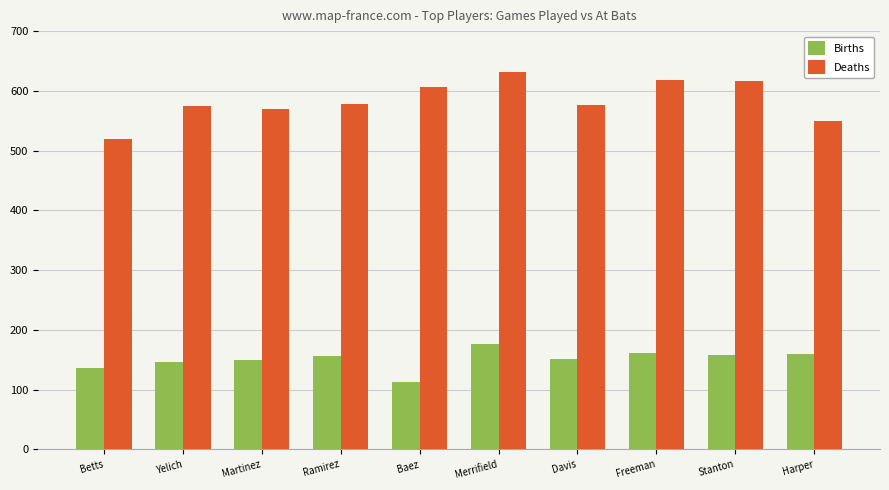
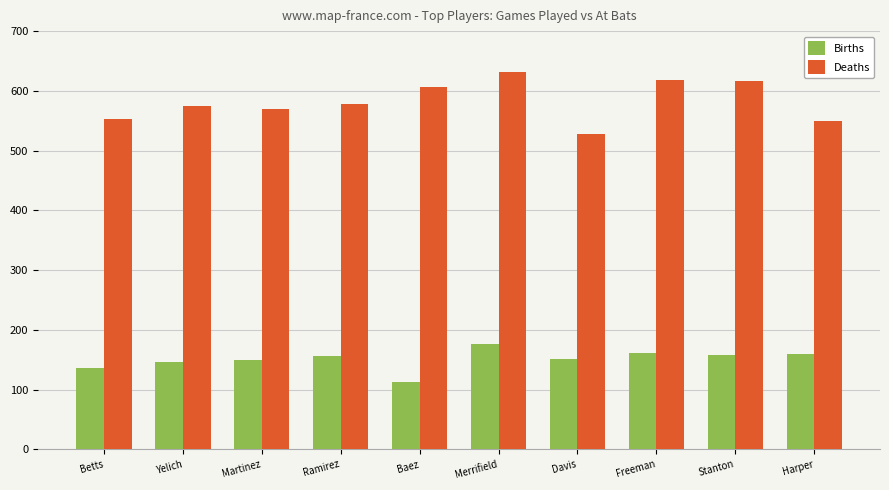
Deaths, Betts: 520 -> 550
Deaths, Davis: 580 -> 530
